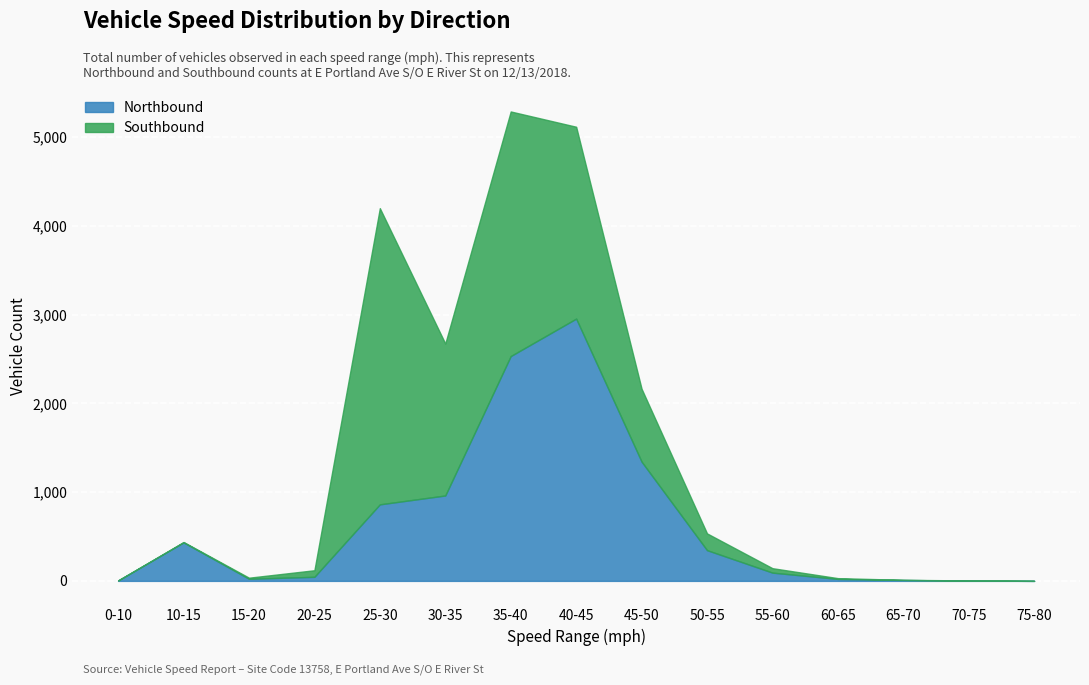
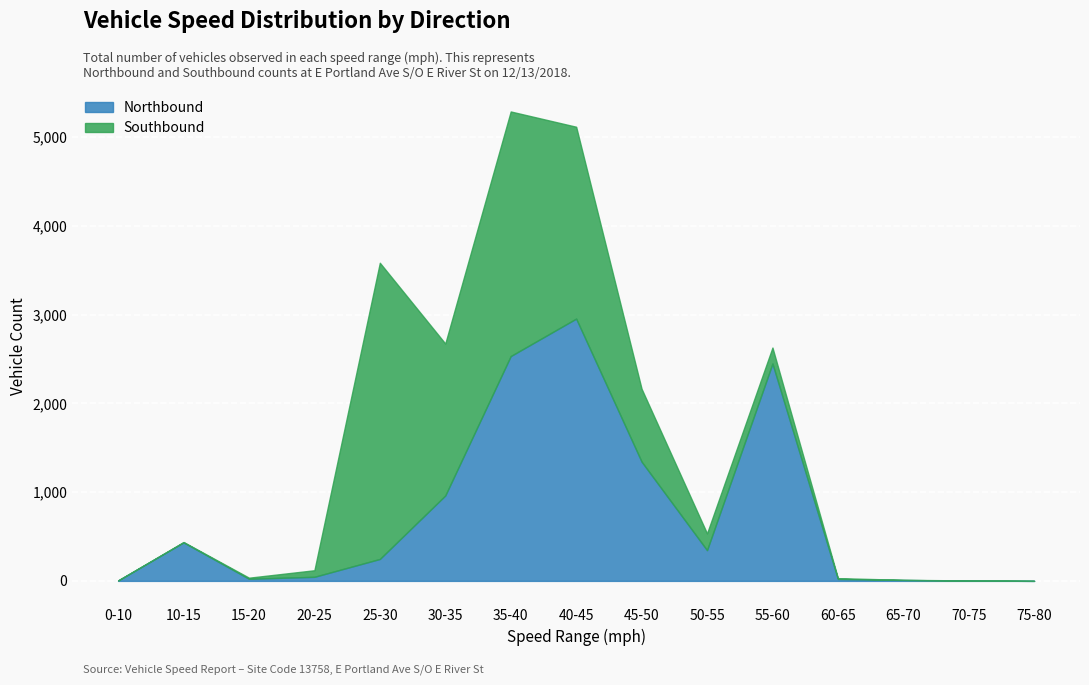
Northbound, 25-30: 900 -> 200
Northbound, 55-60: 100 -> 2,400
Southbound, 55-60: 100 -> 200
